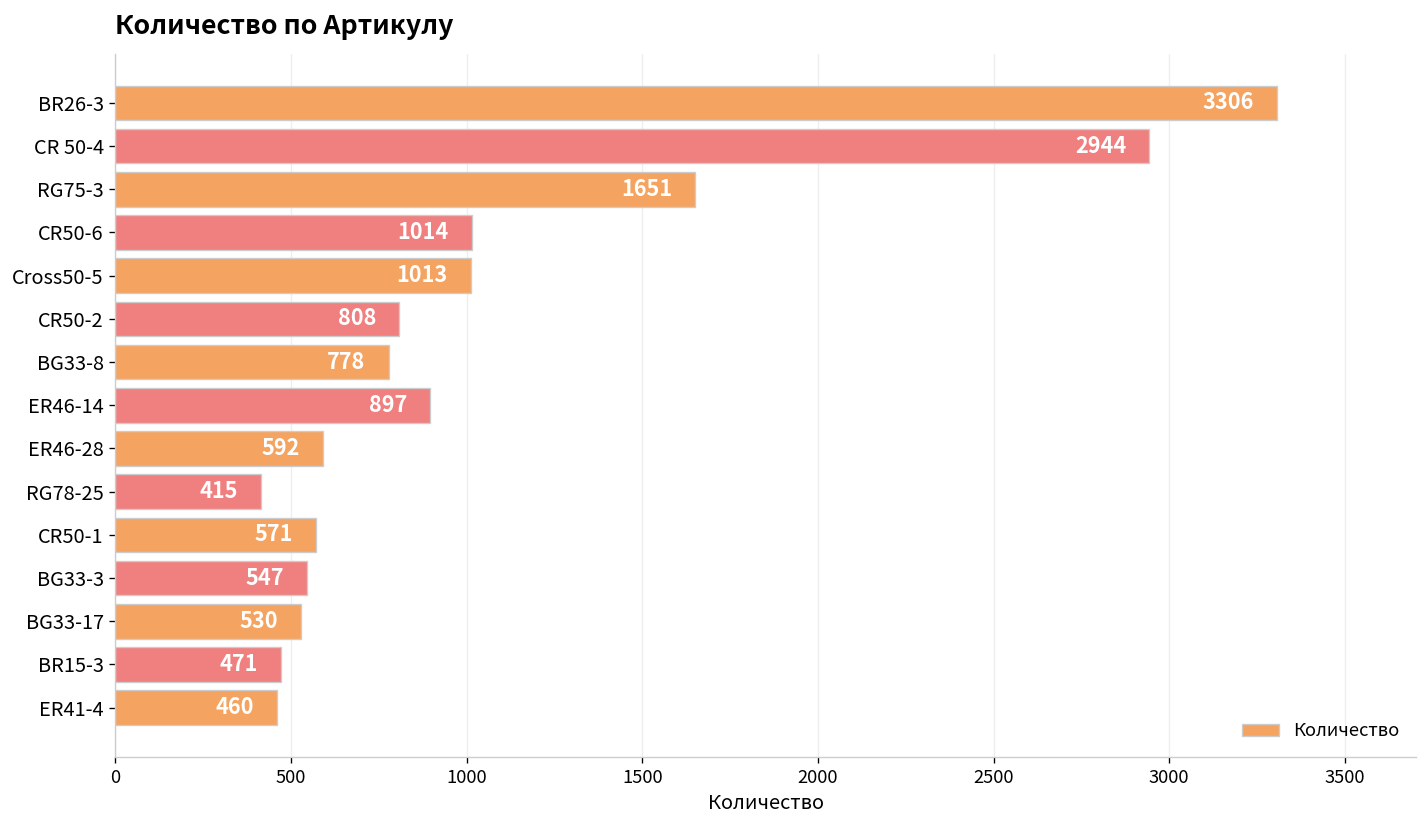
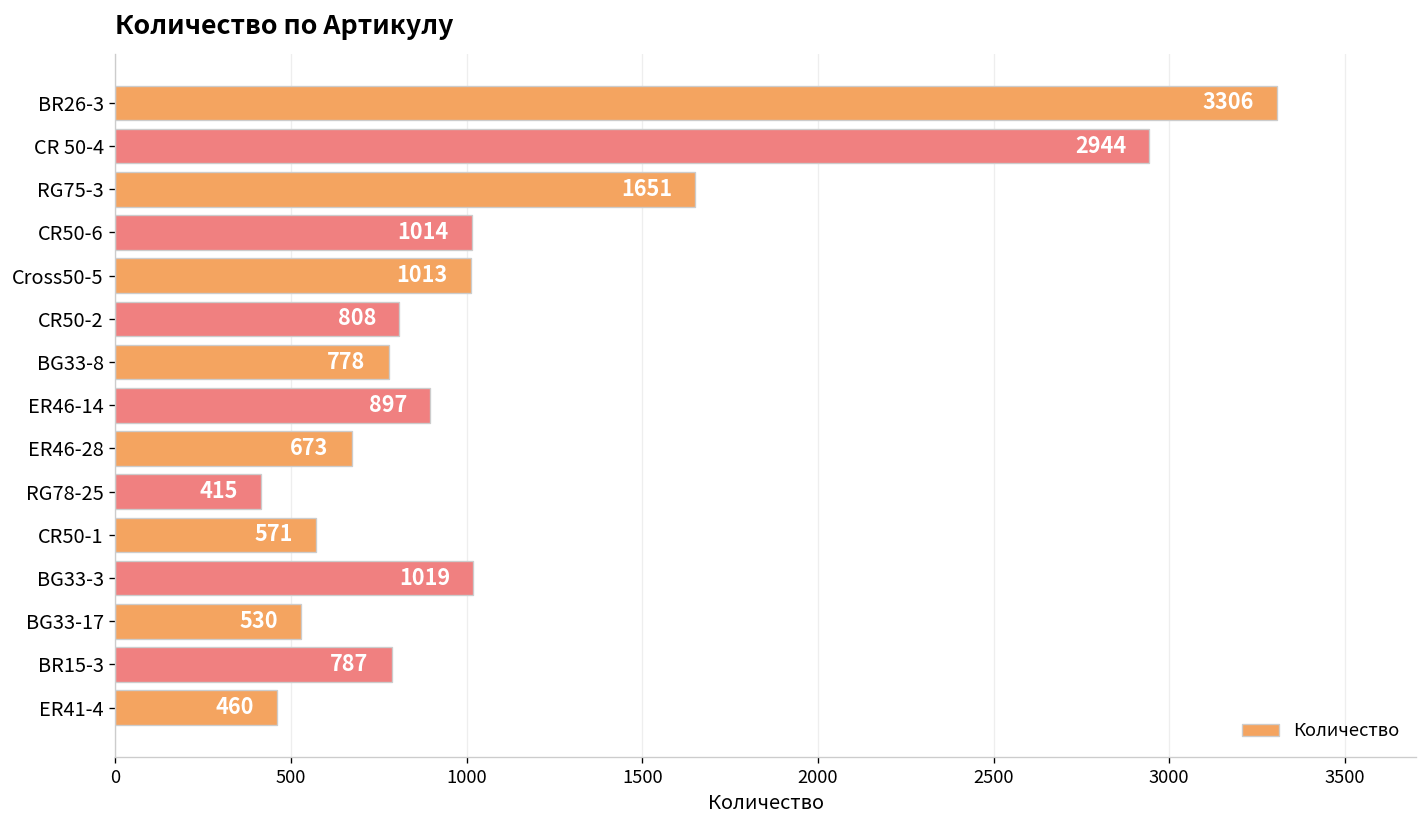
ER46-28: 592 -> 673
BG33-3: 547 -> 1019
BR15-3: 471 -> 787
